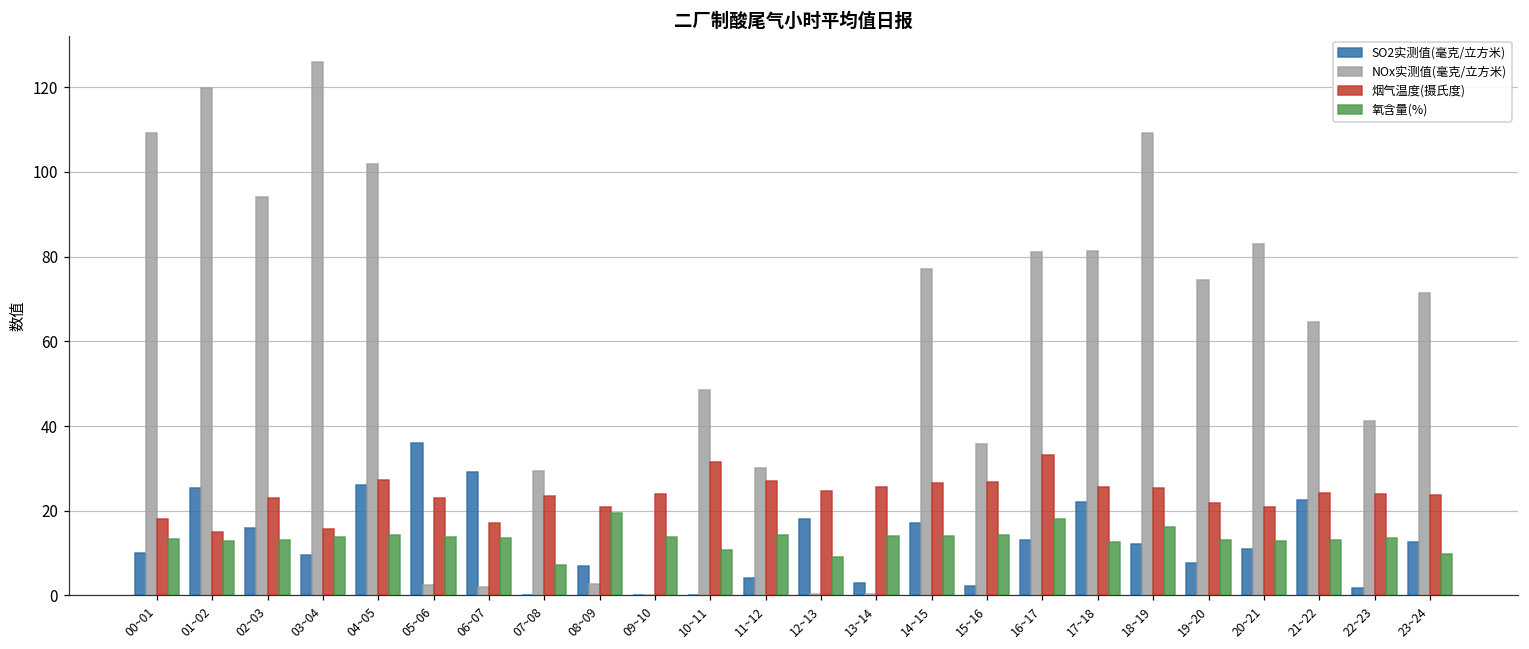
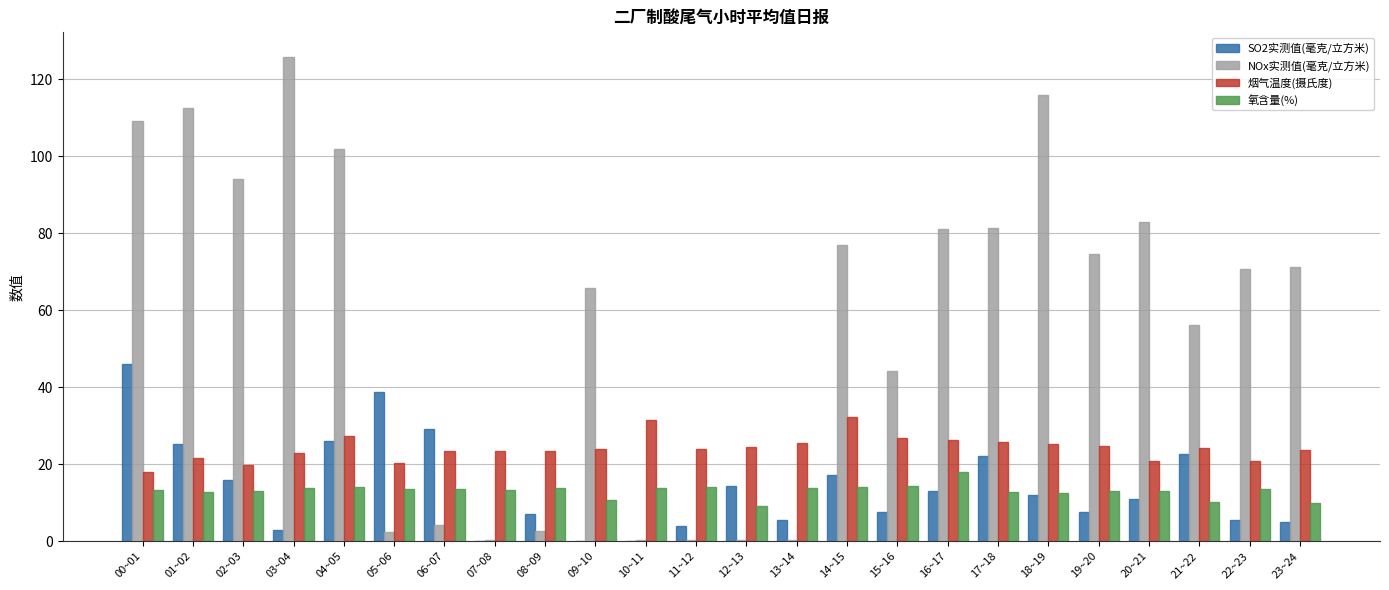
SO2实测值(毫克/立方米), 00~01: 10 -> 46
NOx实测值(毫克/立方米), 01~02: 120 -> 113
烟气温度(摄氏度), 01~02: 15 -> 22
烟气温度(摄氏度), 02~03: 23 -> 20
SO2实测值(毫克/立方米), 03~04: 10 -> 3
烟气温度(摄氏度), 03~04: 16 -> 23
SO2实测值(毫克/立方米), 05~06: 36 -> 39
烟气温度(摄氏度), 05~06: 23 -> 20
NOx实测值(毫克/立方米), 06~07: 2 -> 4
烟气温度(摄氏度), 06~07: 17 -> 23
NOx实测值(毫克/立方米), 07~08: 29 -> 0
氧含量(%), 07~08: 7 -> 13
烟气温度(摄氏度), 08~09: 21 -> 23
氧含量(%), 08~09: 20 -> 14
NOx实测值(毫克/立方米), 09~10: 0 -> 66
氧含量(%), 09~10: 14 -> 11
NOx实测值(毫克/立方米), 10~11: 48 -> 0
氧含量(%), 10~11: 11 -> 14
NOx实测值(毫克/立方米), 11~12: 30 -> 0
烟气温度(摄氏度), 11~12: 27 -> 24
SO2实测值(毫克/立方米), 12~13: 18 -> 14
SO2实测值(毫克/立方米), 13~14: 3 -> 5
烟气温度(摄氏度), 14~15: 27 -> 32
SO2实测值(毫克/立方米), 15~16: 2 -> 8
NOx实测值(毫克/立方米), 15~16: 36 -> 44
烟气温度(摄氏度), 16~17: 33 -> 26
NOx实测值(毫克/立方米), 18~19: 109 -> 116
氧含量(%), 18~19: 16 -> 13
烟气温度(摄氏度), 19~20: 22 -> 25
NOx实测值(毫克/立方米), 21~22: 64 -> 56
氧含量(%), 21~22: 13 -> 10
SO2实测值(毫克/立方米), 22~23: 2 -> 5
NOx实测值(毫克/立方米), 22~23: 41 -> 71
烟气温度(摄氏度), 22~23: 24 -> 21
SO2实测值(毫克/立方米), 23~24: 13 -> 5
